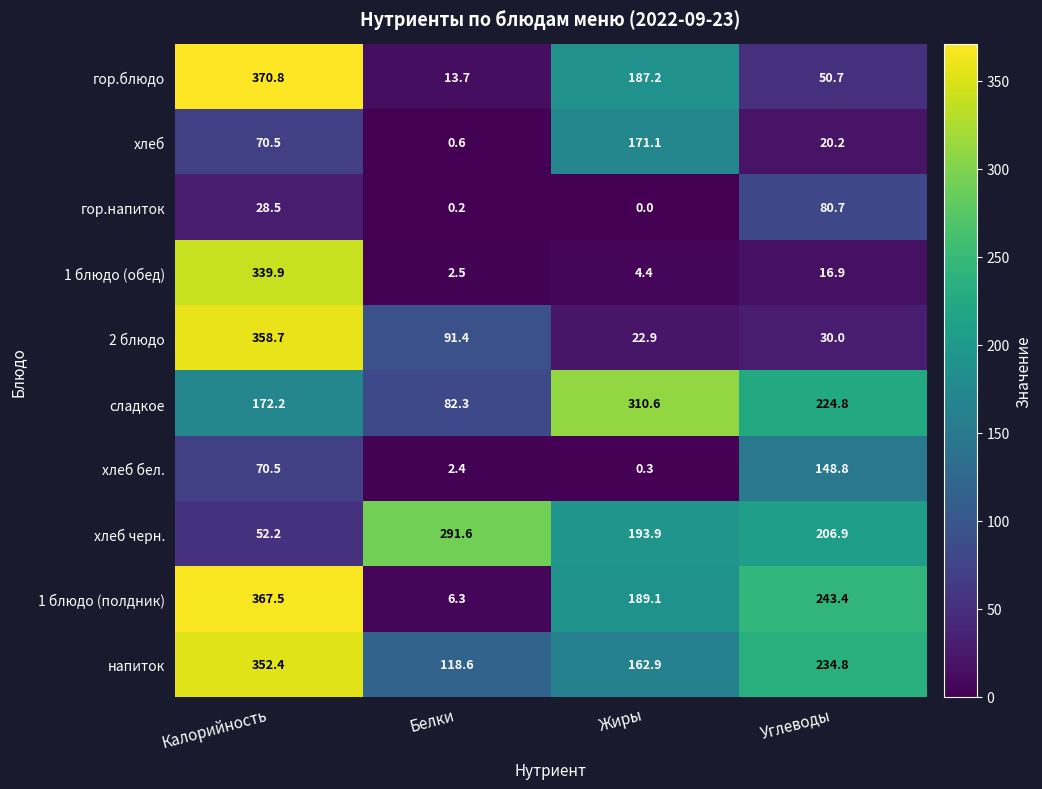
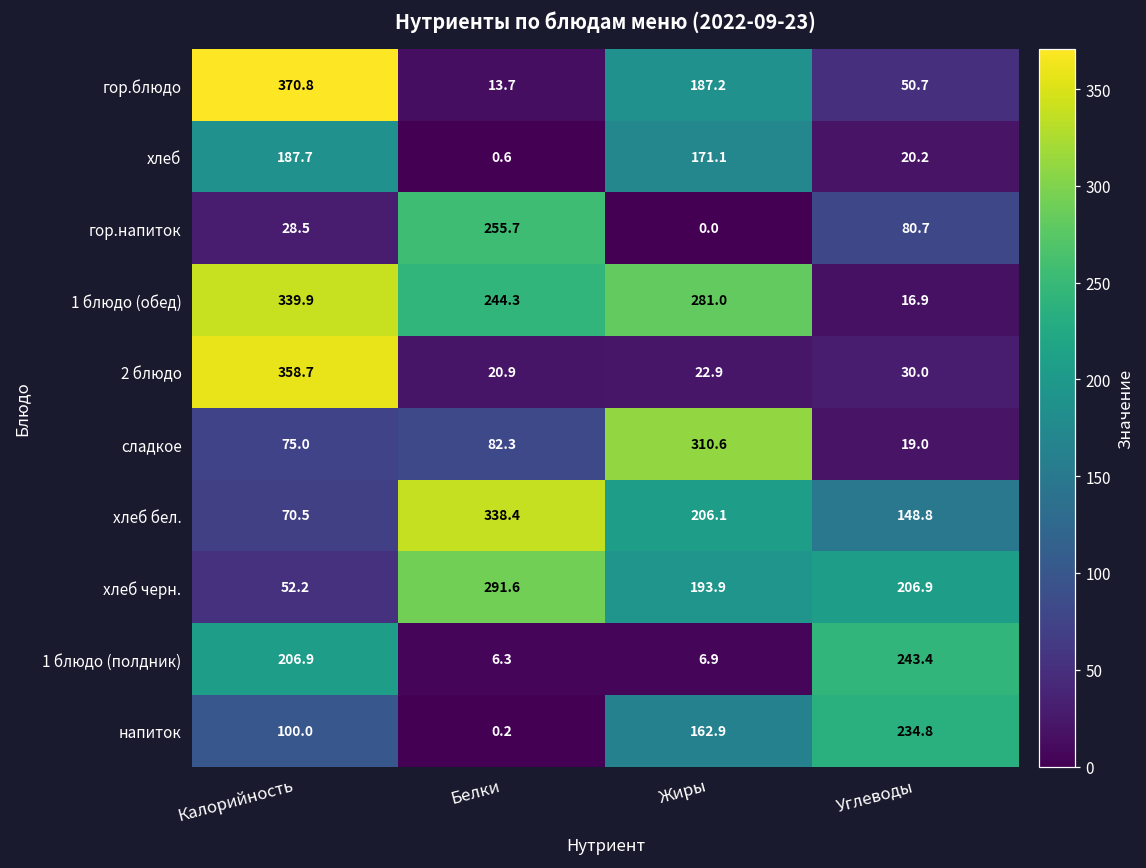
хлеб, Калорийность: 70.5 -> 187.7
гор.напиток, Белки: 0.2 -> 255.7
1 блюдо (обед), Белки: 2.5 -> 244.3
1 блюдо (обед), Жиры: 4.4 -> 281.0
2 блюдо, Белки: 91.4 -> 20.9
сладкое, Калорийность: 172.2 -> 75.0
сладкое, Углеводы: 224.8 -> 19.0
хлеб бел., Белки: 2.4 -> 338.4
хлеб бел., Жиры: 0.3 -> 206.1
1 блюдо (полдник), Калорийность: 367.5 -> 206.9
1 блюдо (полдник), Жиры: 189.1 -> 6.9
напиток, Калорийность: 352.4 -> 100.0
напиток, Белки: 118.6 -> 0.2
